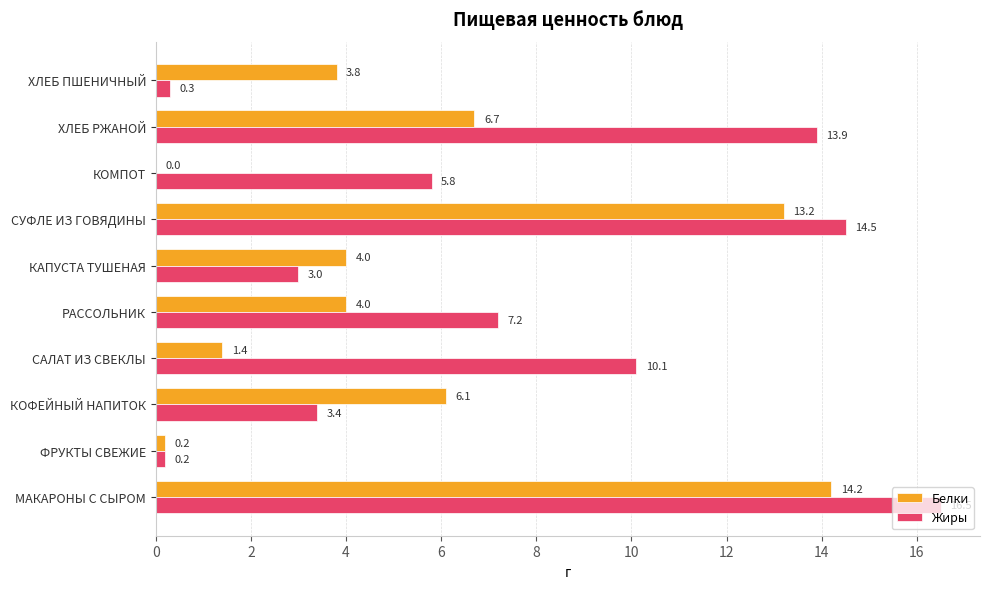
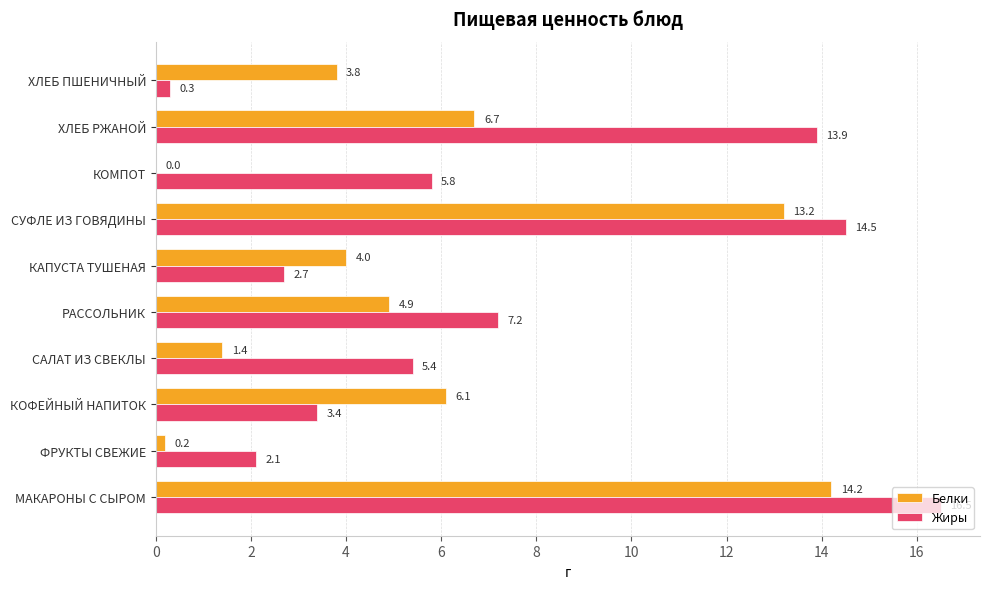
Жиры, КАПУСТА ТУШЕНАЯ: 3.0 -> 2.7
Белки, РАССОЛЬНИК: 4.0 -> 4.9
Жиры, САЛАТ ИЗ СВЕКЛЫ: 10.1 -> 5.4
Жиры, ФРУКТЫ СВЕЖИЕ: 0.2 -> 2.1
